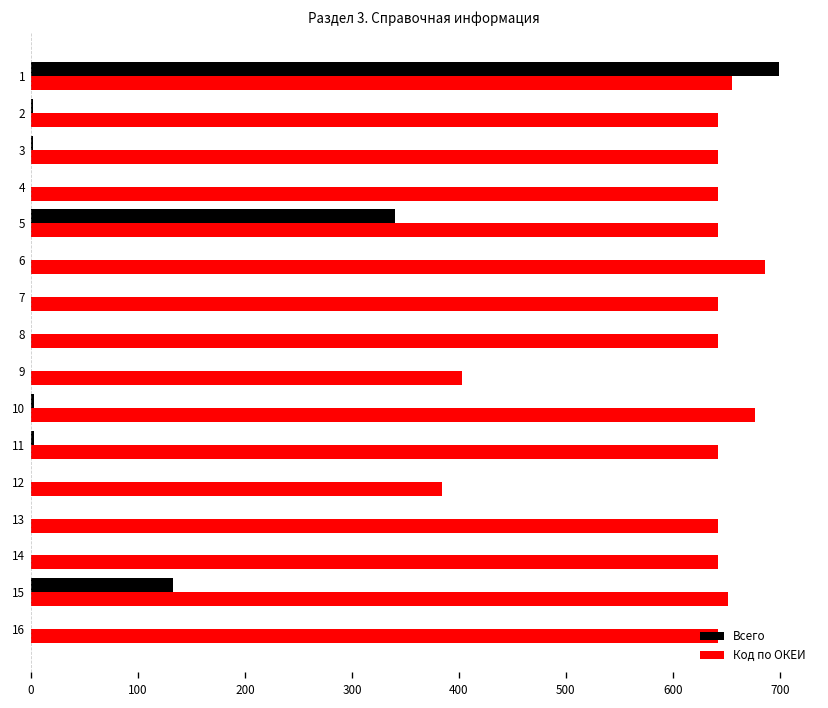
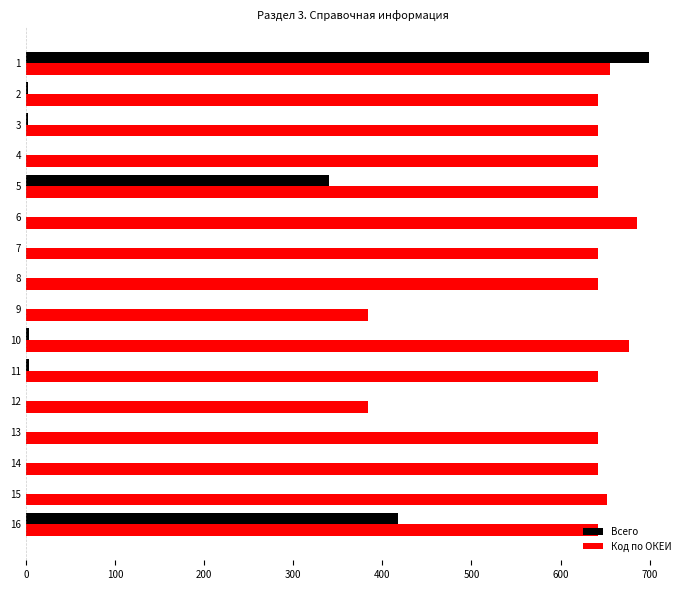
Код по ОКЕИ, 9: 400 -> 380
Всего, 15: 130 -> 0
Всего, 16: 0 -> 420
